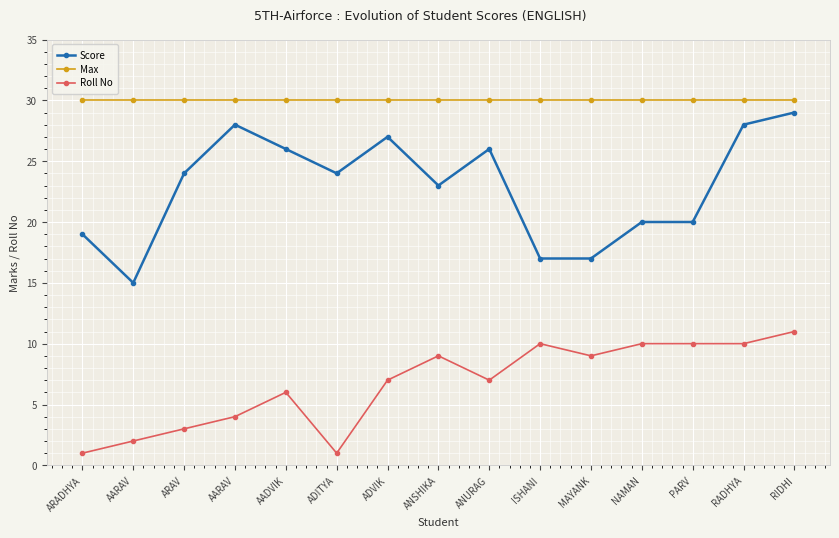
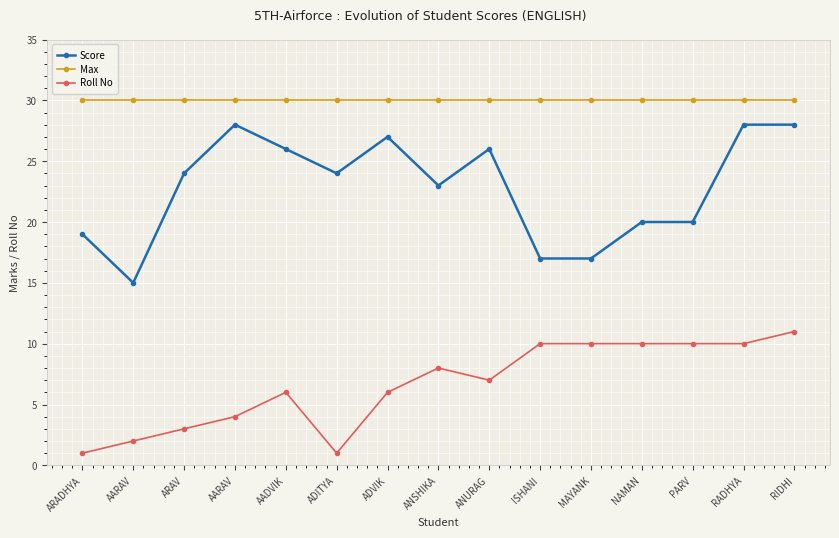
Roll No, ADVIK: 7 -> 6
Roll No, ANSHIKA: 9 -> 8
Roll No, MAYANK: 9 -> 10
Score, RIDHI: 29 -> 28
